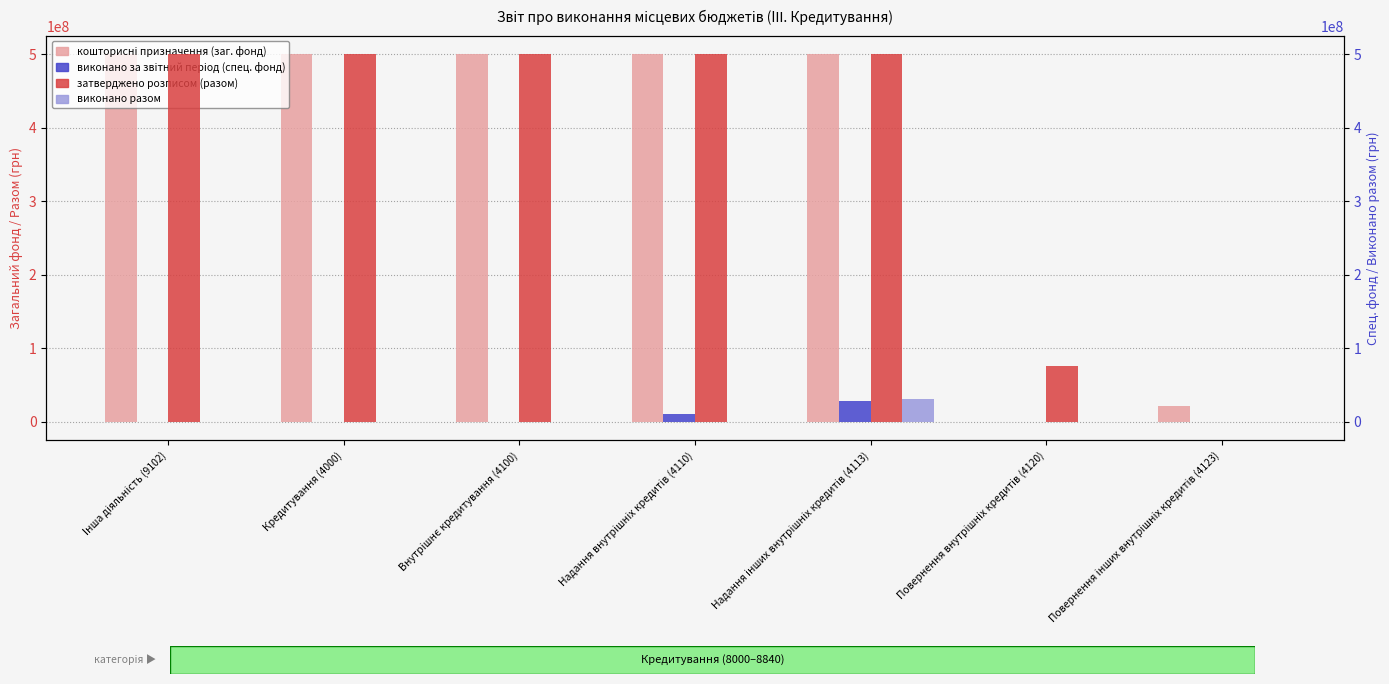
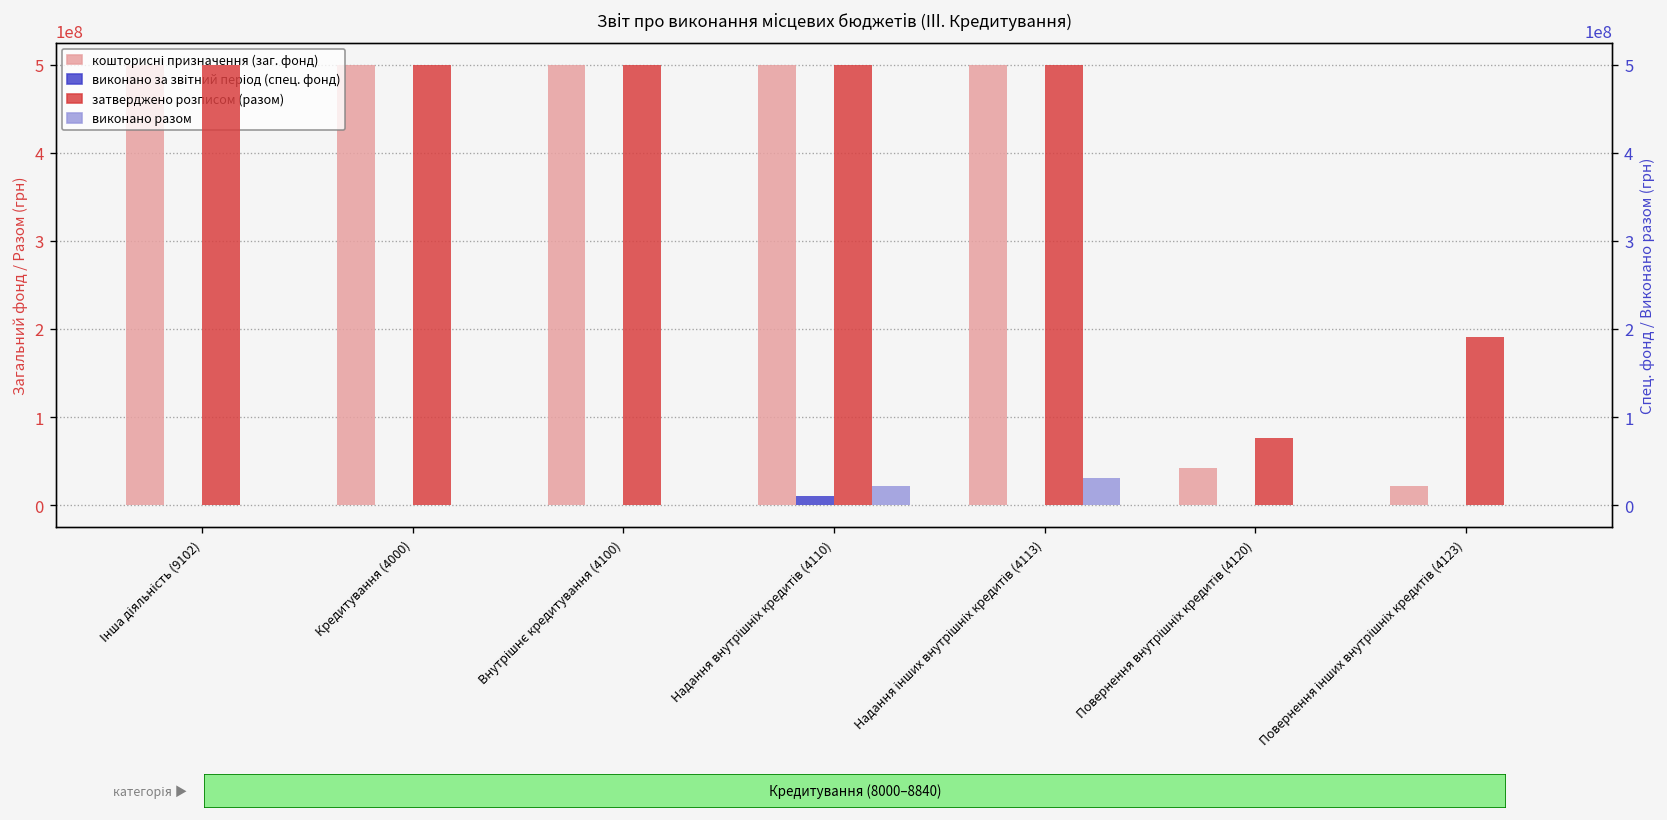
виконано за звітний період (спец. фонд), Надання інших внутрішніх кредитів (4113): 30000000 -> 0
кошторисні призначення (заг. фонд), Повернення внутрішніх кредитів (4120): 0 -> 40000000
виконано разом, Надання внутрішніх кредитів (4110): 0 -> 20000000
затверджено розписом (разом), Повернення інших внутрішніх кредитів (4123): 0 -> 190000000
